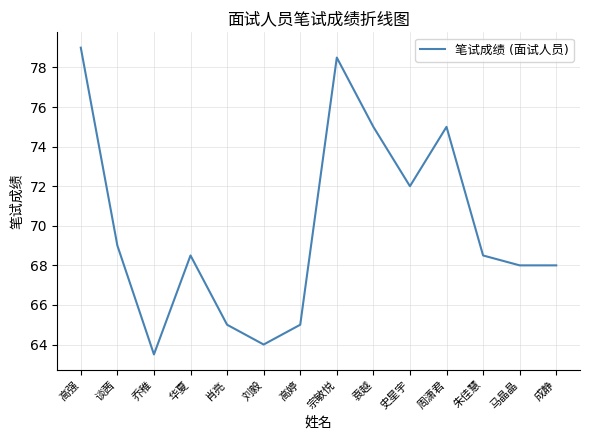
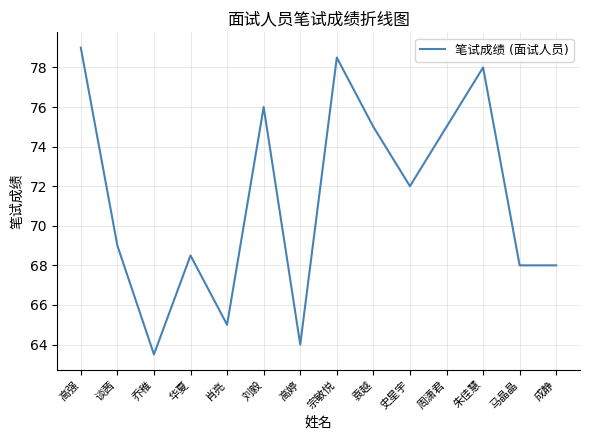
刘毅: 64 -> 76
高婷: 65 -> 64
朱佳慧: 68.5 -> 78.0
